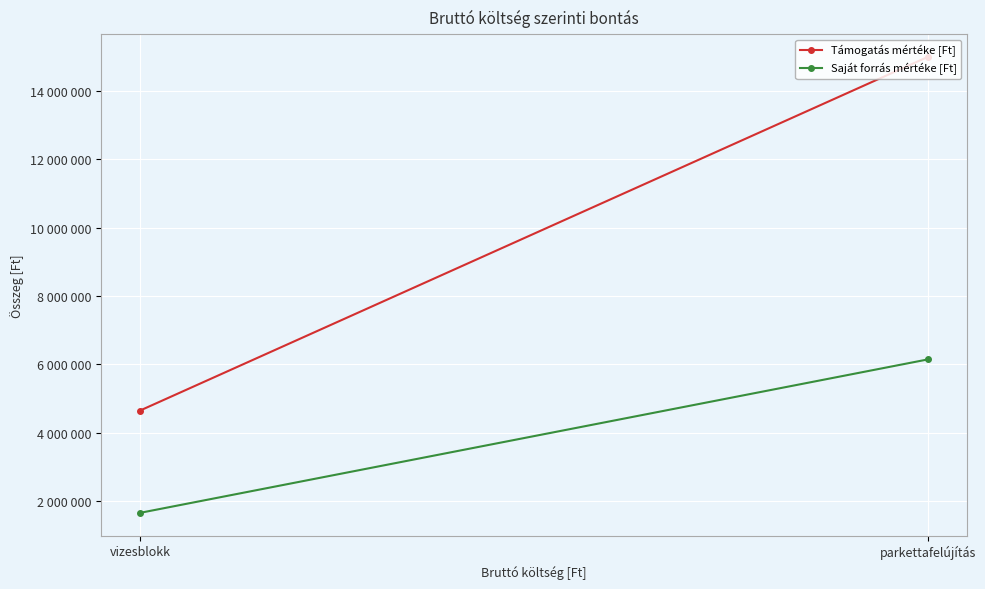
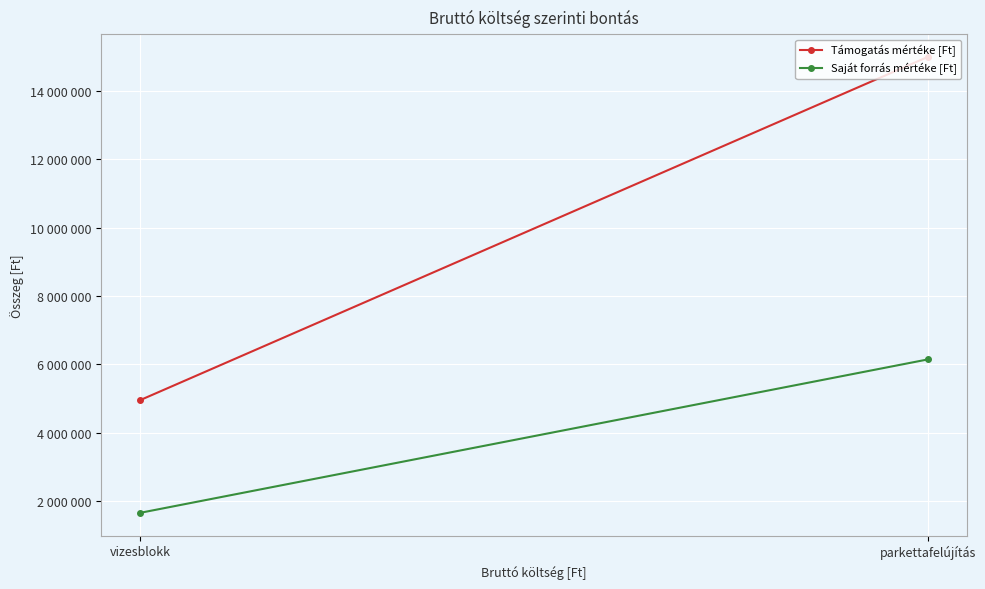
Támogatás mértéke [Ft], vizesblokk: 4600000 -> 5000000
